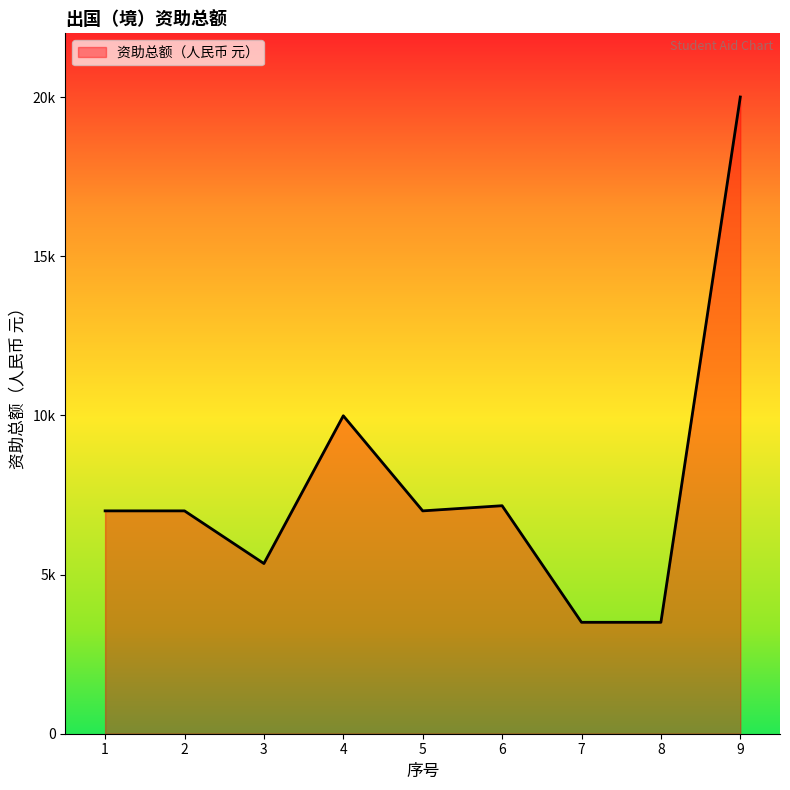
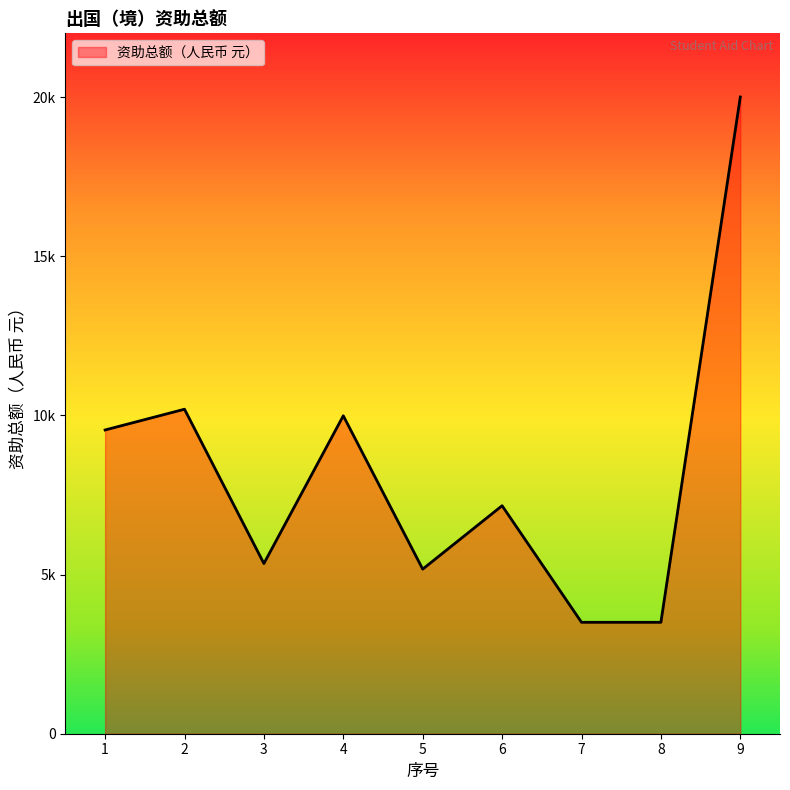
1: 7000 -> 9500
2: 7000 -> 10200
5: 7000 -> 5200
